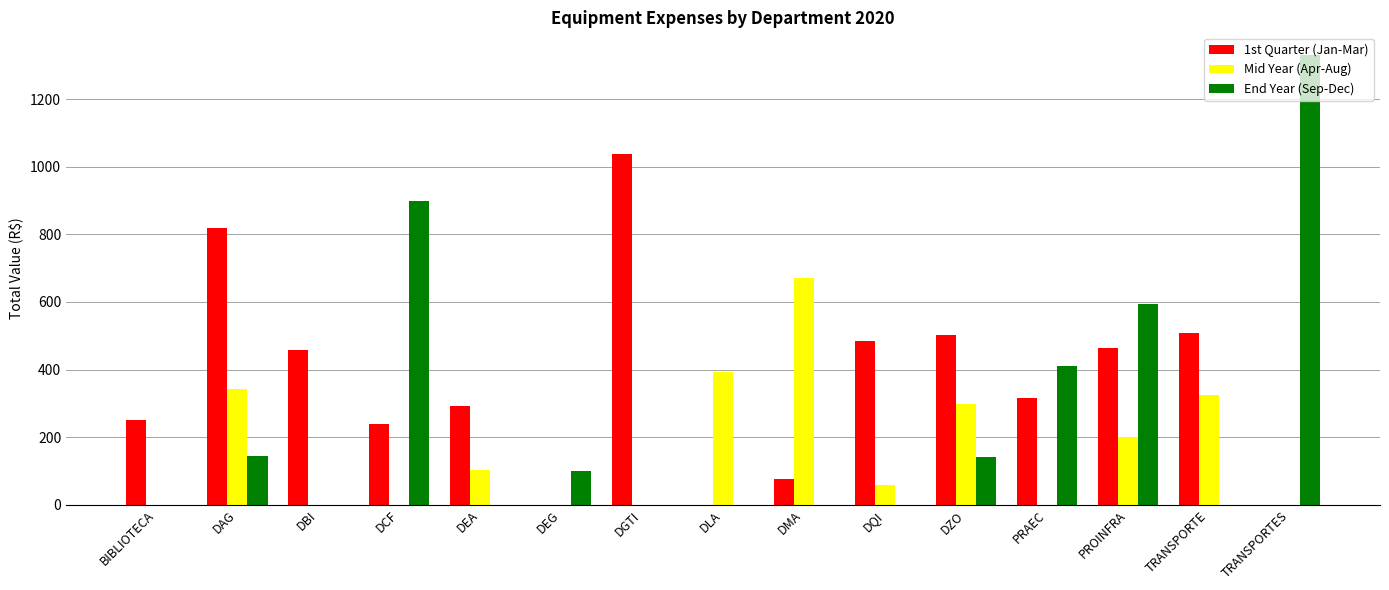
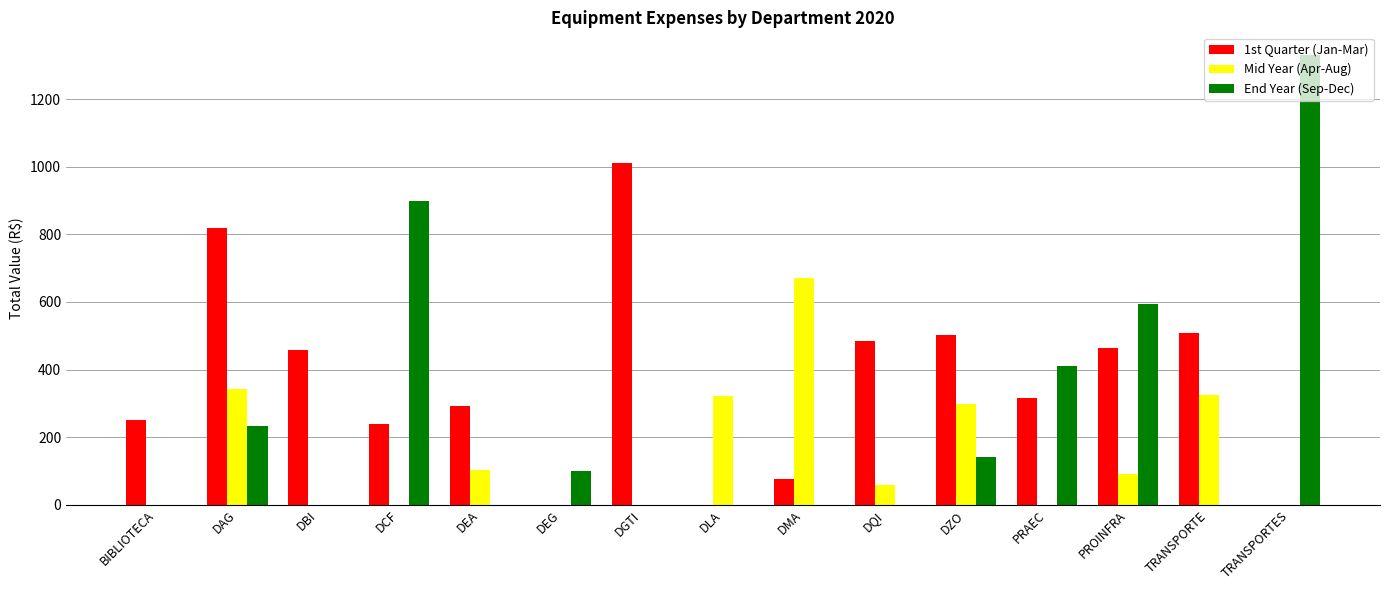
End Year (Sep-Dec), DAG: 140 -> 230
1st Quarter (Jan-Mar), DGTI: 1040 -> 1010
Mid Year (Apr-Aug), DLA: 390 -> 320
Mid Year (Apr-Aug), PROINFRA: 200 -> 90
